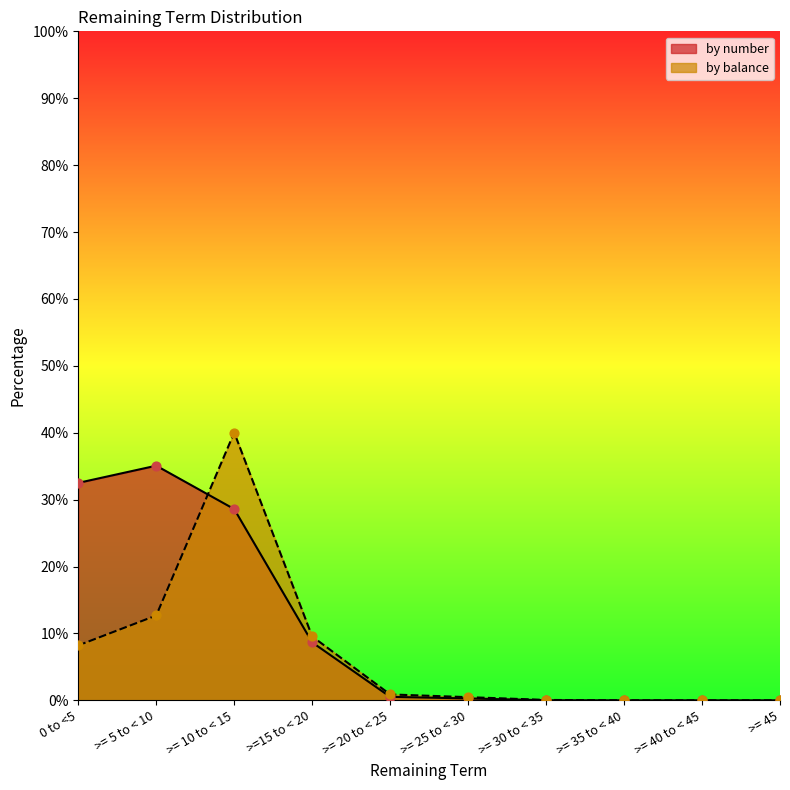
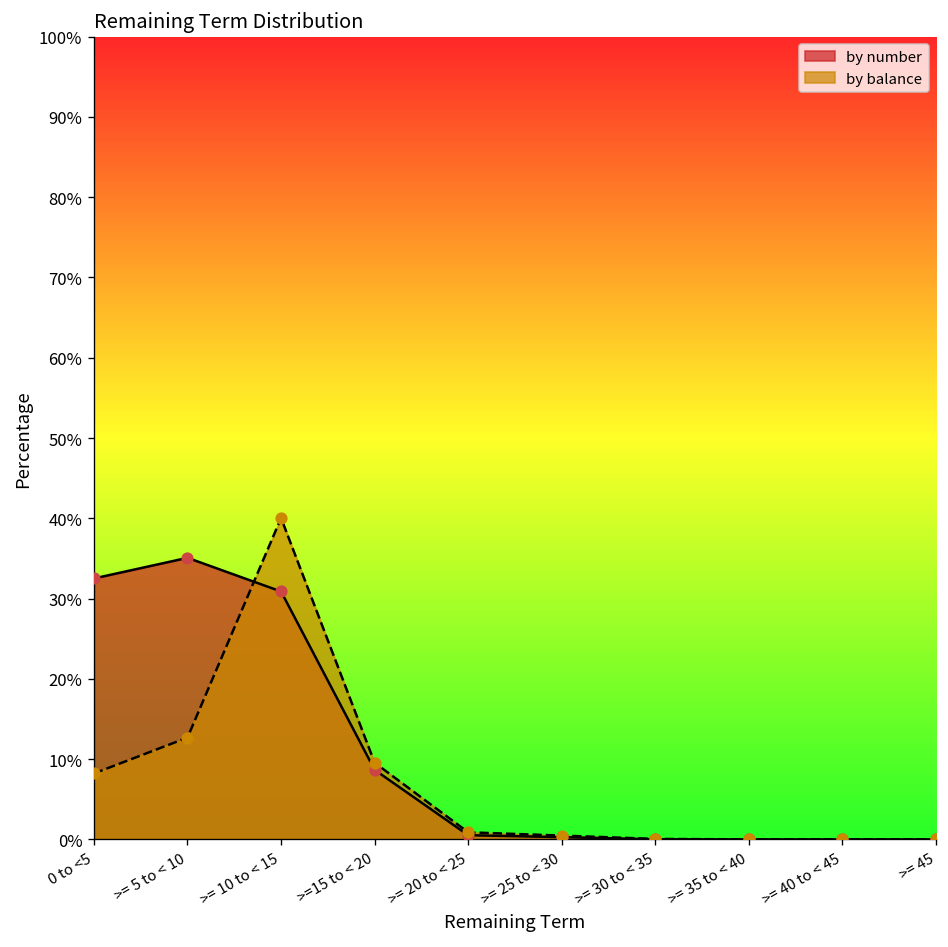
by number, >= 10 to < 15: 29% -> 31%
